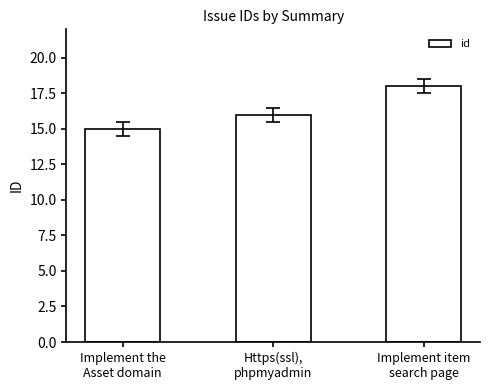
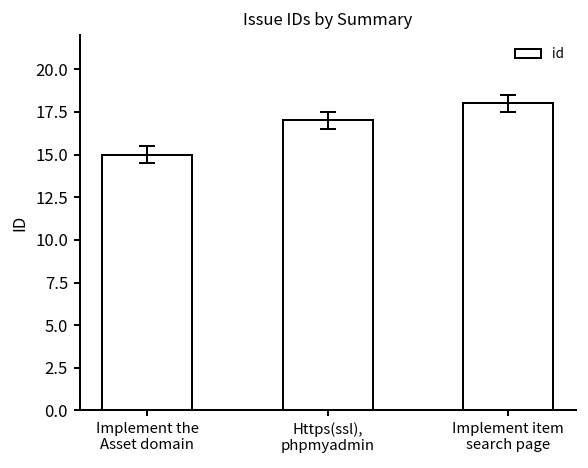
id, Https(ssl), phpmyadmin: 16 -> 17
